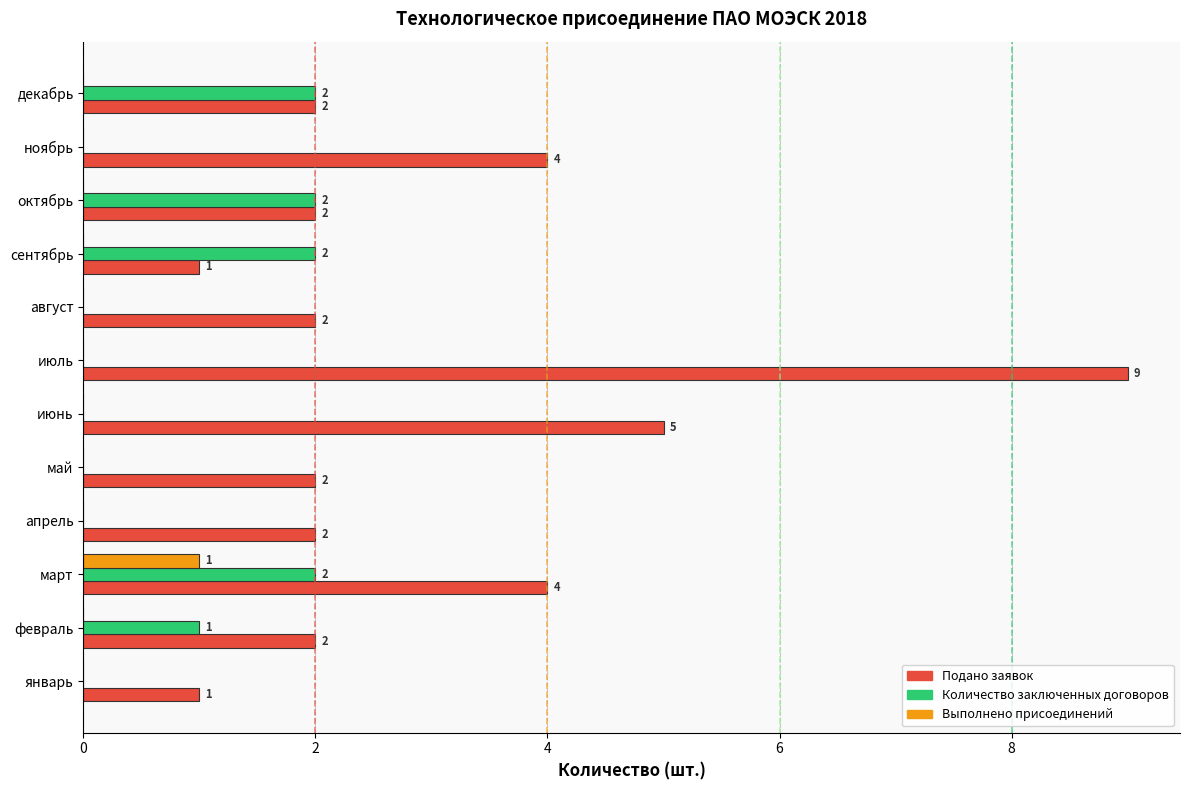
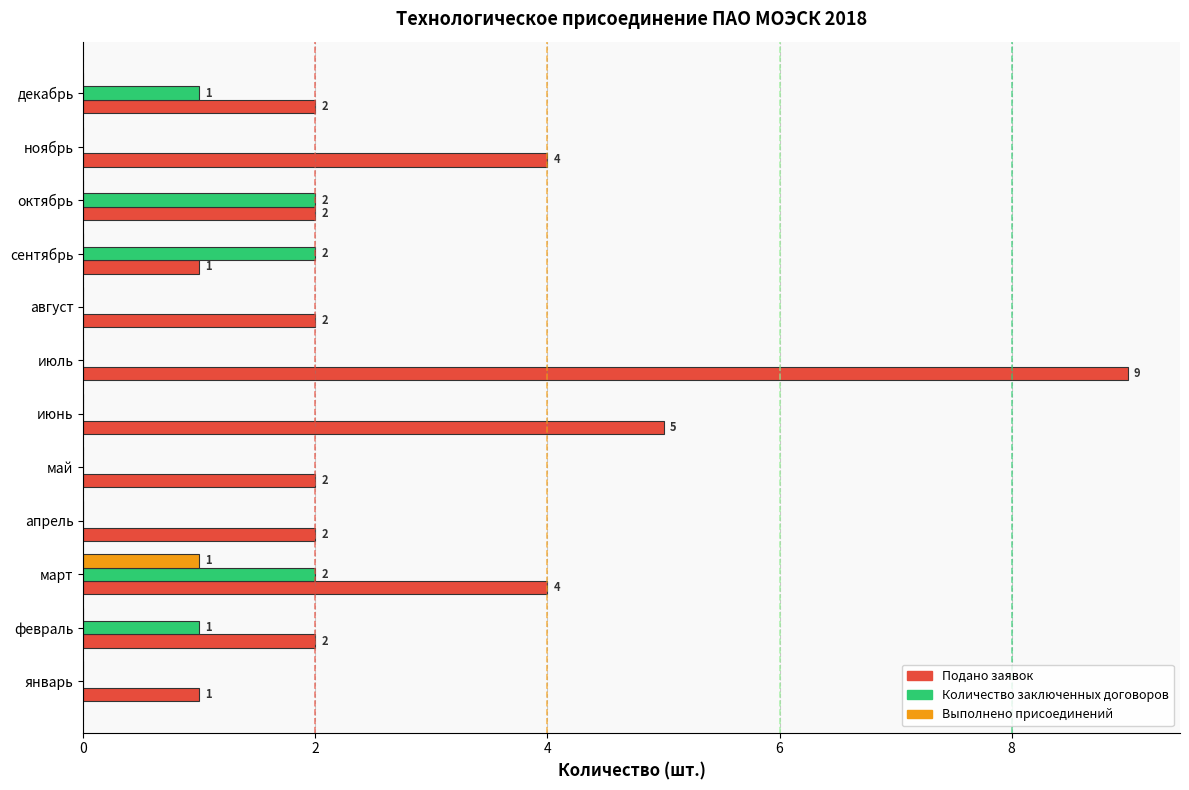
Количество заключенных договоров, декабрь: 2 -> 1
